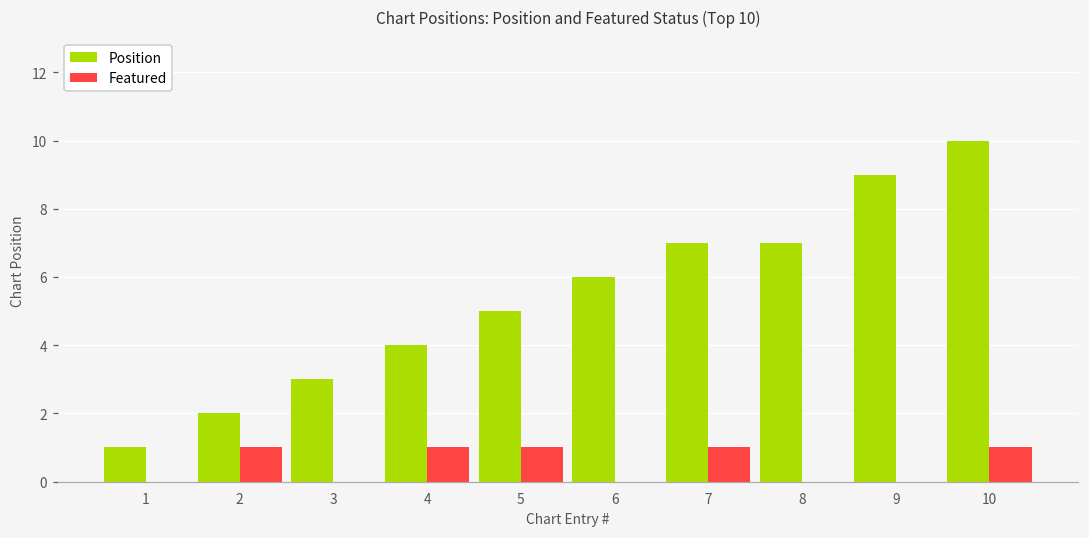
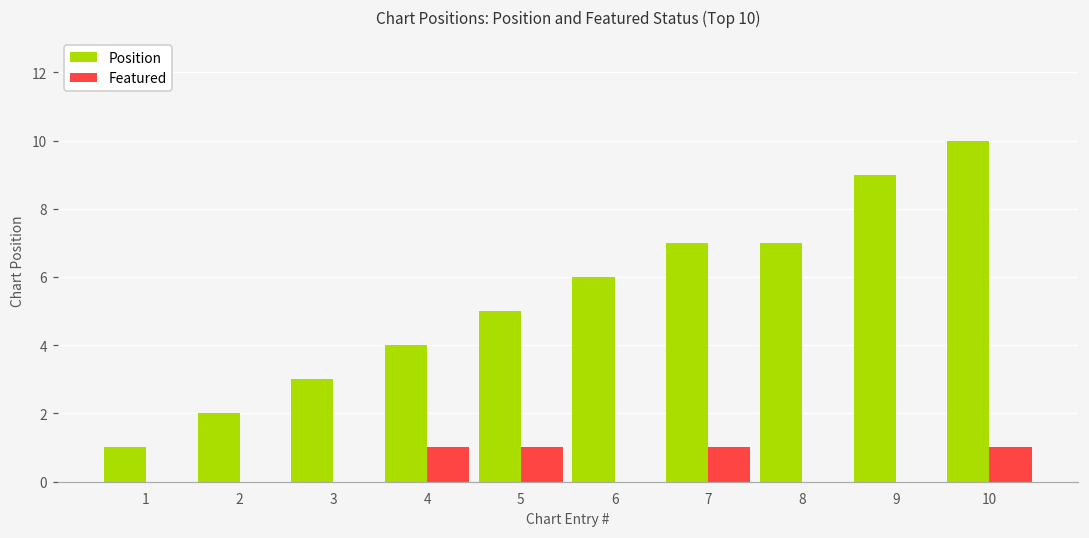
Featured, 2: 1 -> 0
